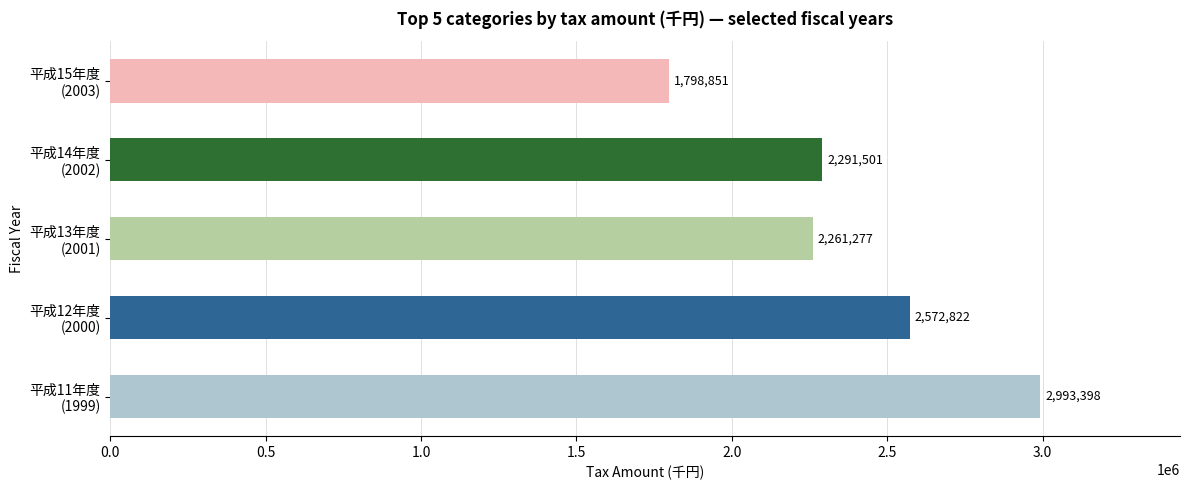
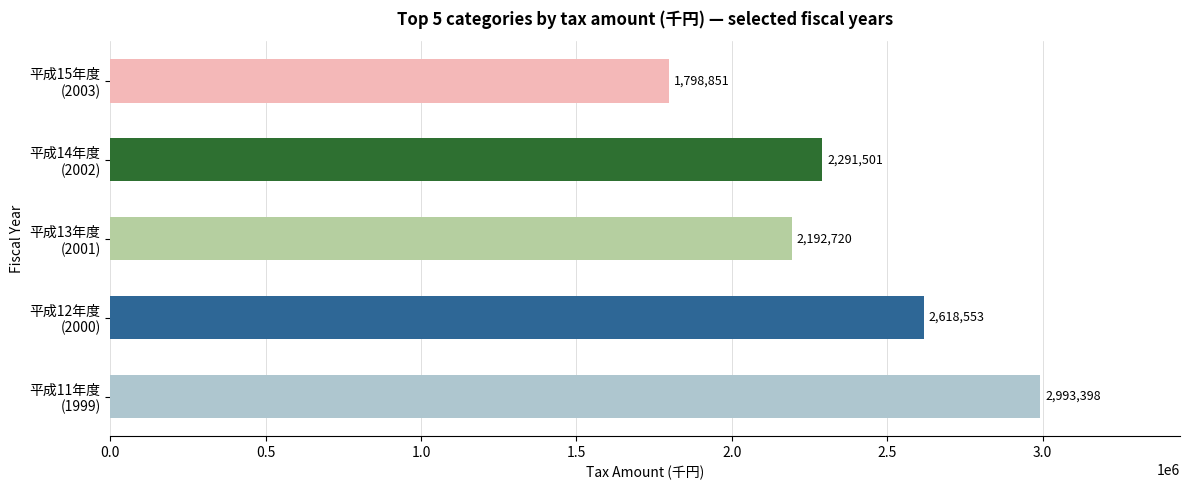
平成13年度 (2001): 2,261,277 -> 2,192,720
平成12年度 (2000): 2,572,822 -> 2,618,553
